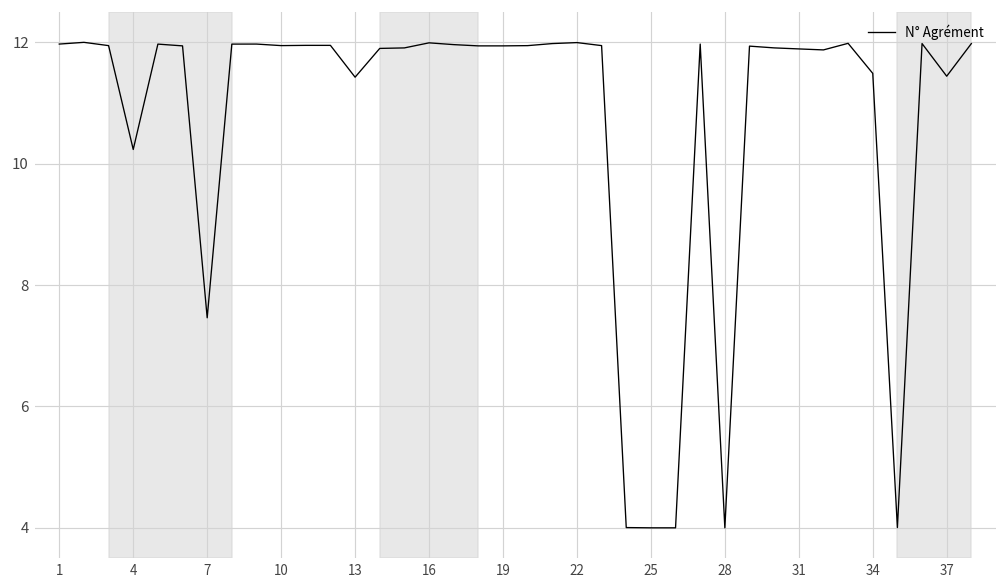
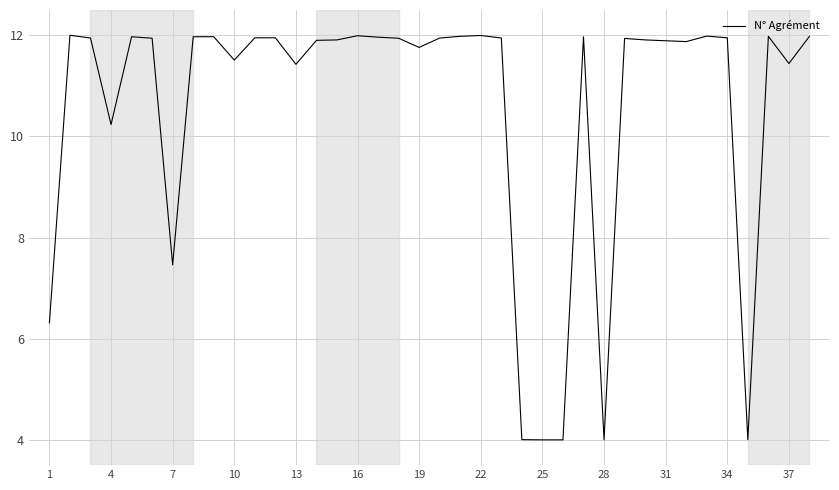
1: 12.0 -> 6.3
10: 11.9 -> 11.5
19: 11.9 -> 11.8
34: 11.5 -> 12.0
